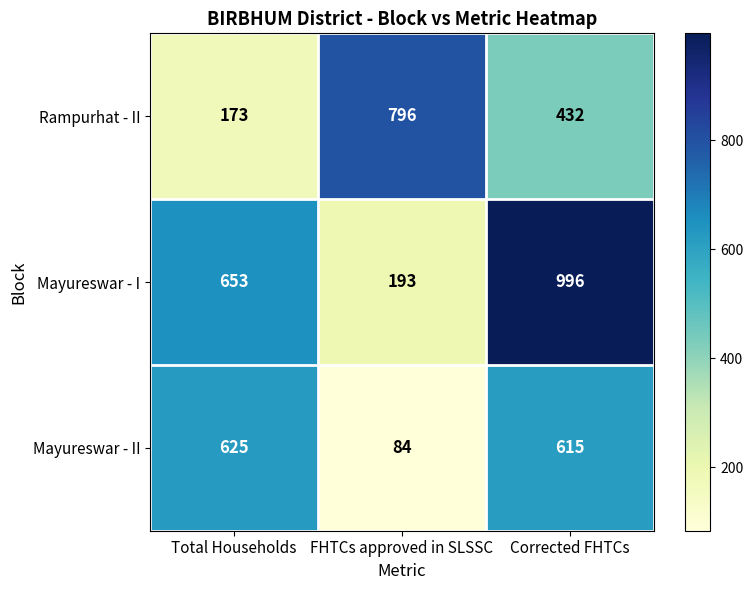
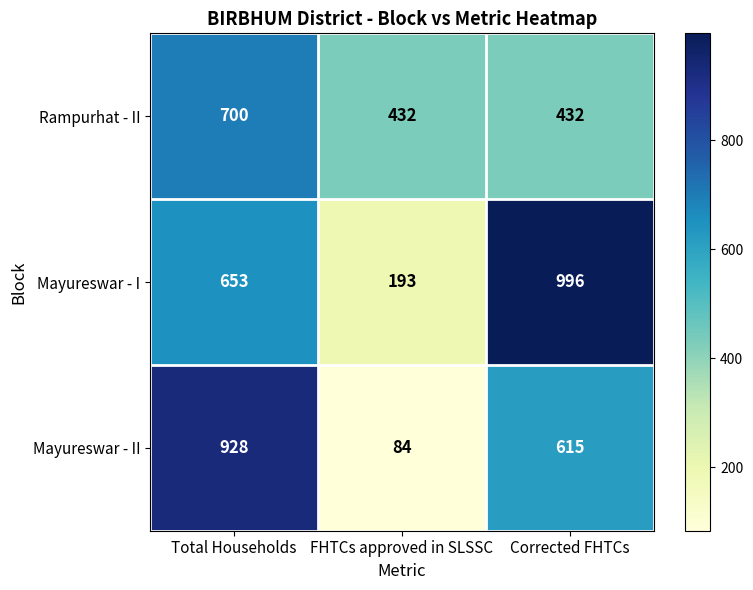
Rampurhat - II, Total Households: 173 -> 700
Rampurhat - II, FHTCs approved in SLSSC: 796 -> 432
Mayureswar - II, Total Households: 625 -> 928
